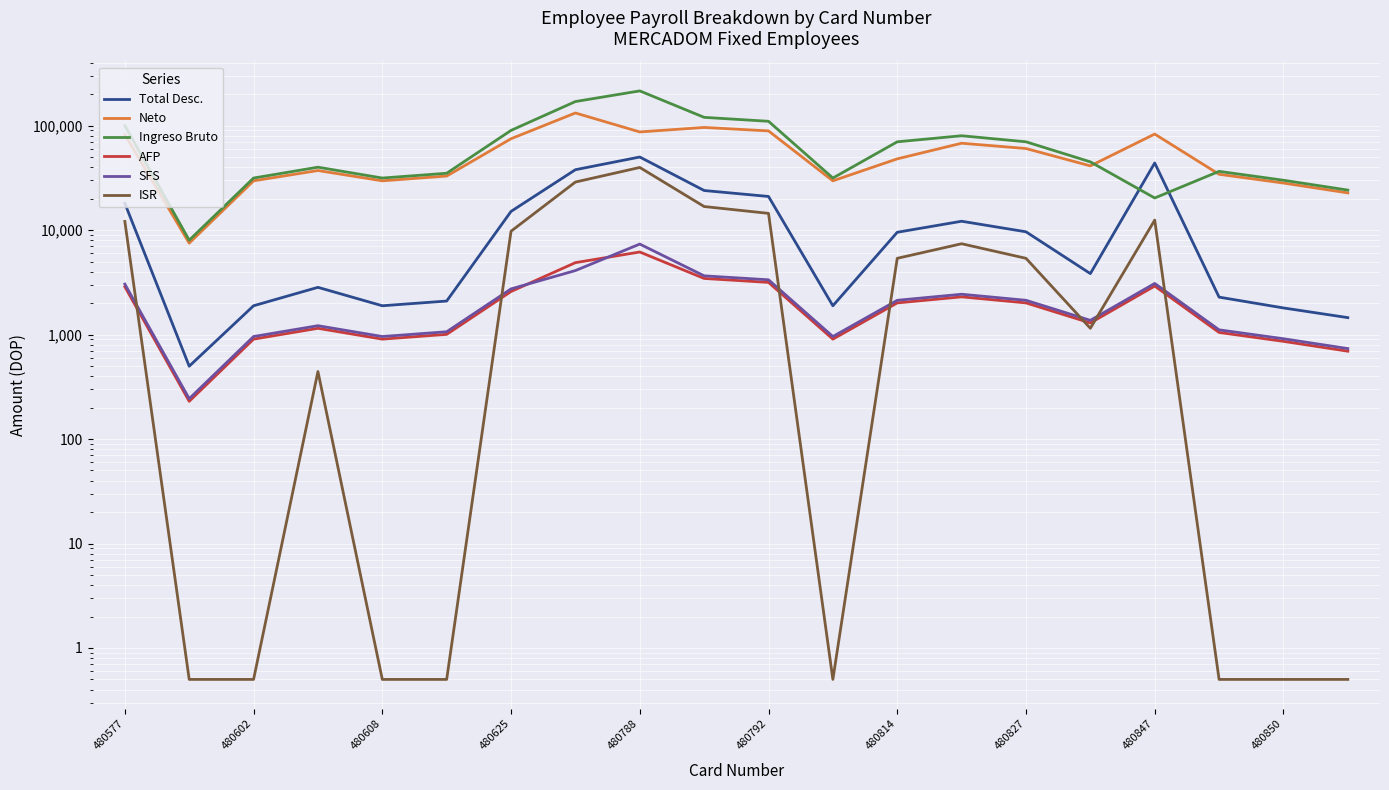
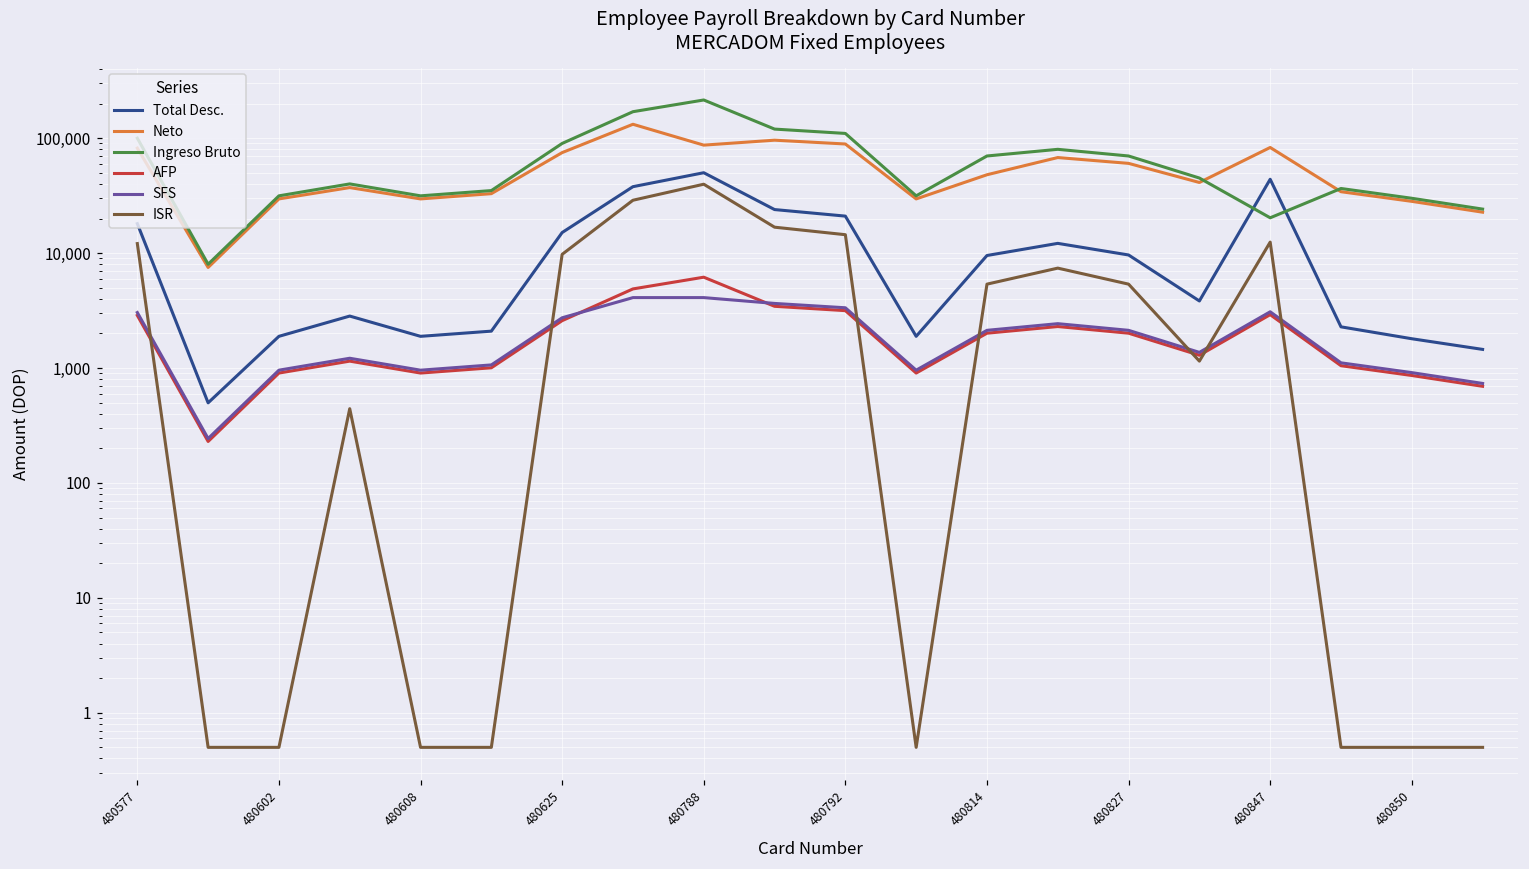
SFS, 480788: 7,000 -> 4,100
